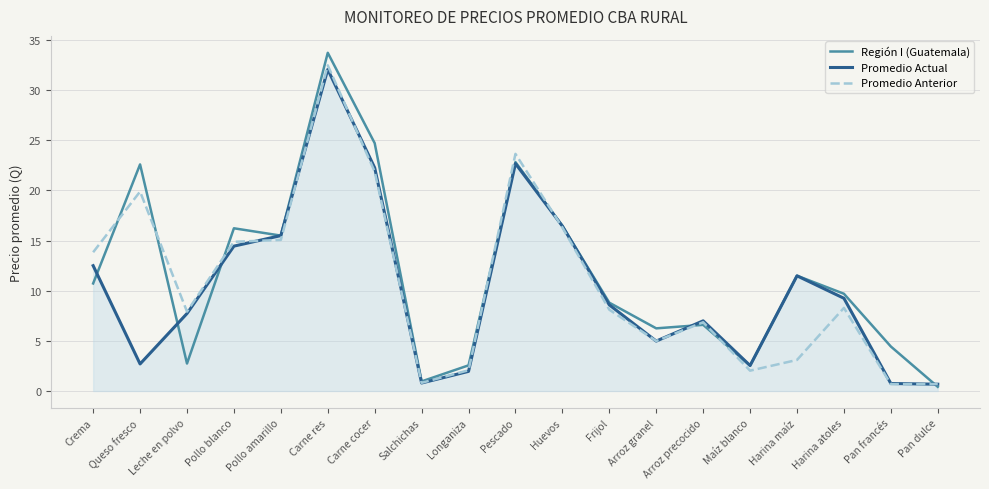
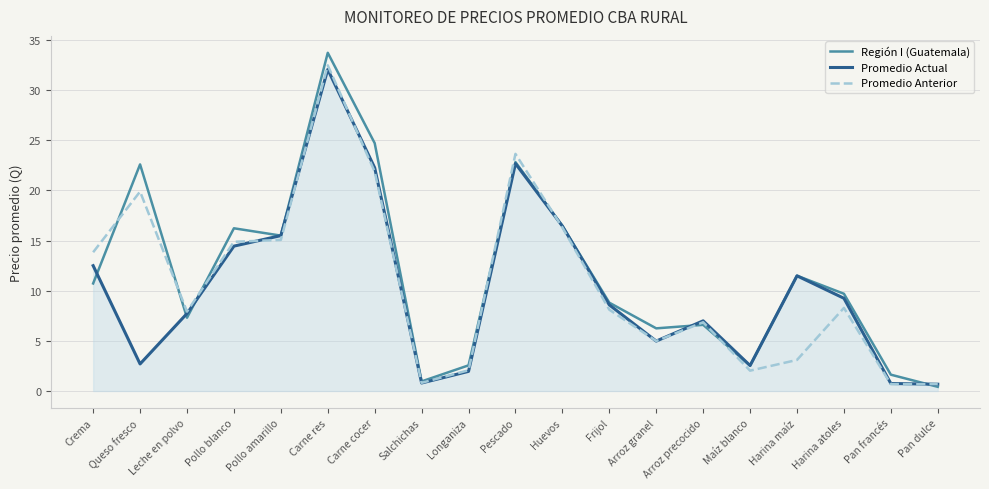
Región I (Guatemala), Leche en polvo: 2.7 -> 7.3
Región I (Guatemala), Pan francés: 4.4 -> 1.6
